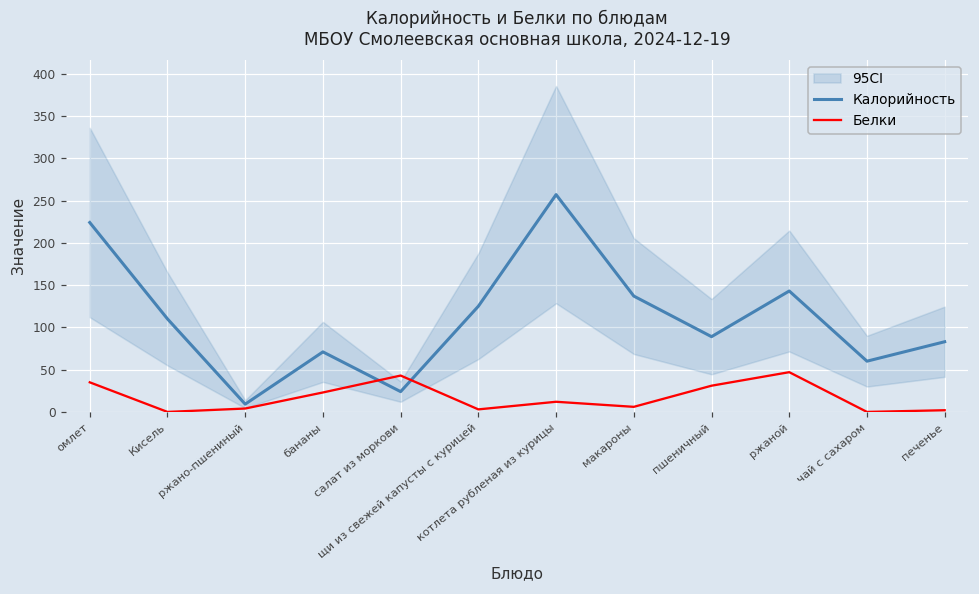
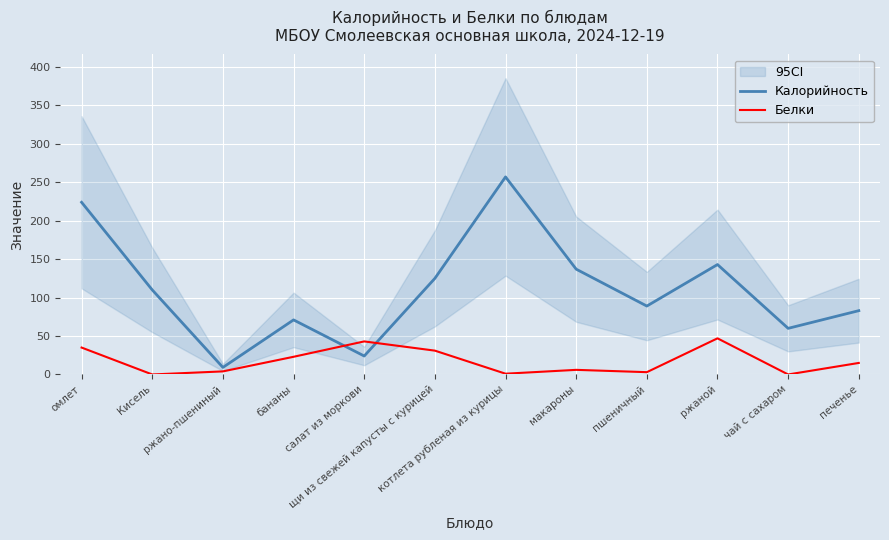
Белки, щи из свежей капусты с курицей: 0 -> 30
Белки, котлета рубленая из курицы: 10 -> 0
Белки, пшеничный: 30 -> 0
Белки, печенье: 0 -> 20
